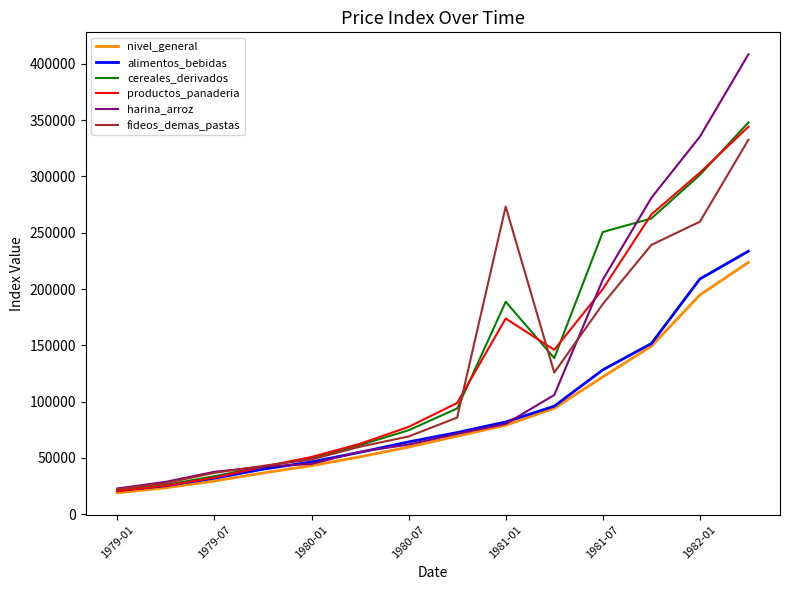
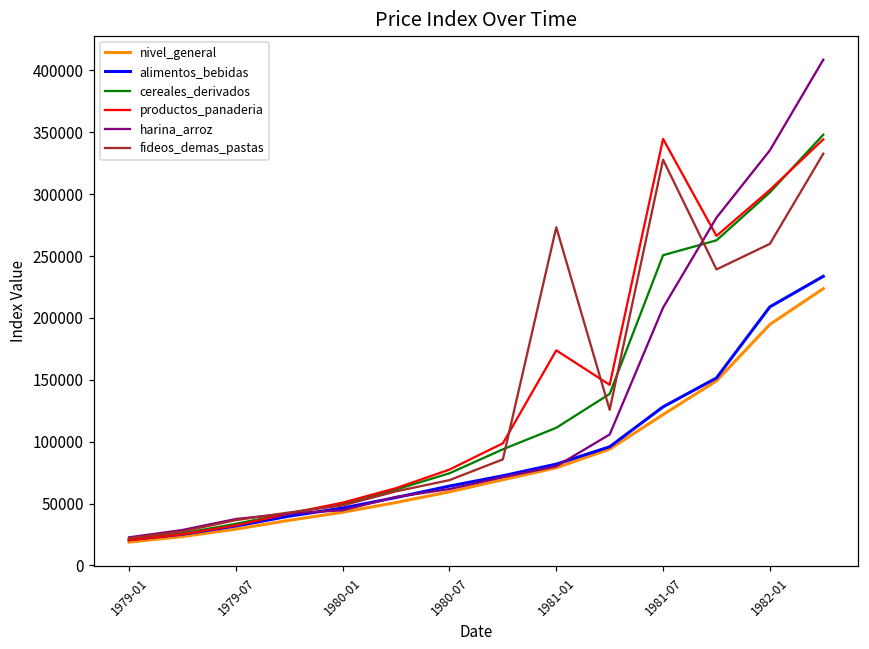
cereales_derivados, 1981-01: 189000 -> 111000
productos_panaderia, 1981-07: 200000 -> 345000
fideos_demas_pastas, 1981-07: 187000 -> 328000
